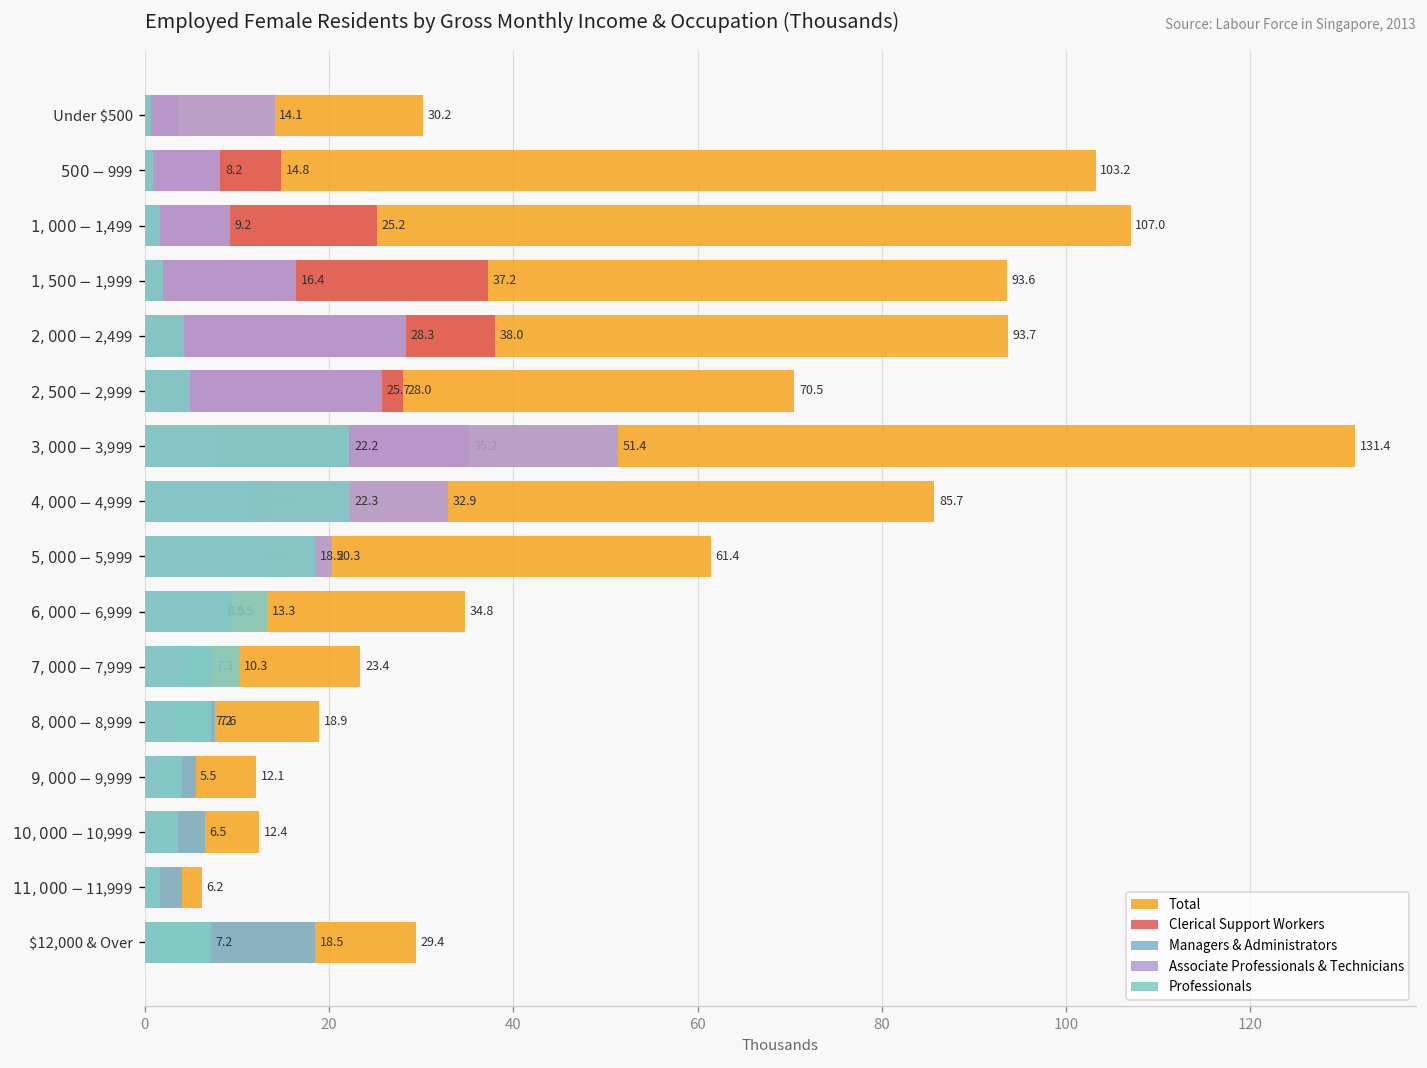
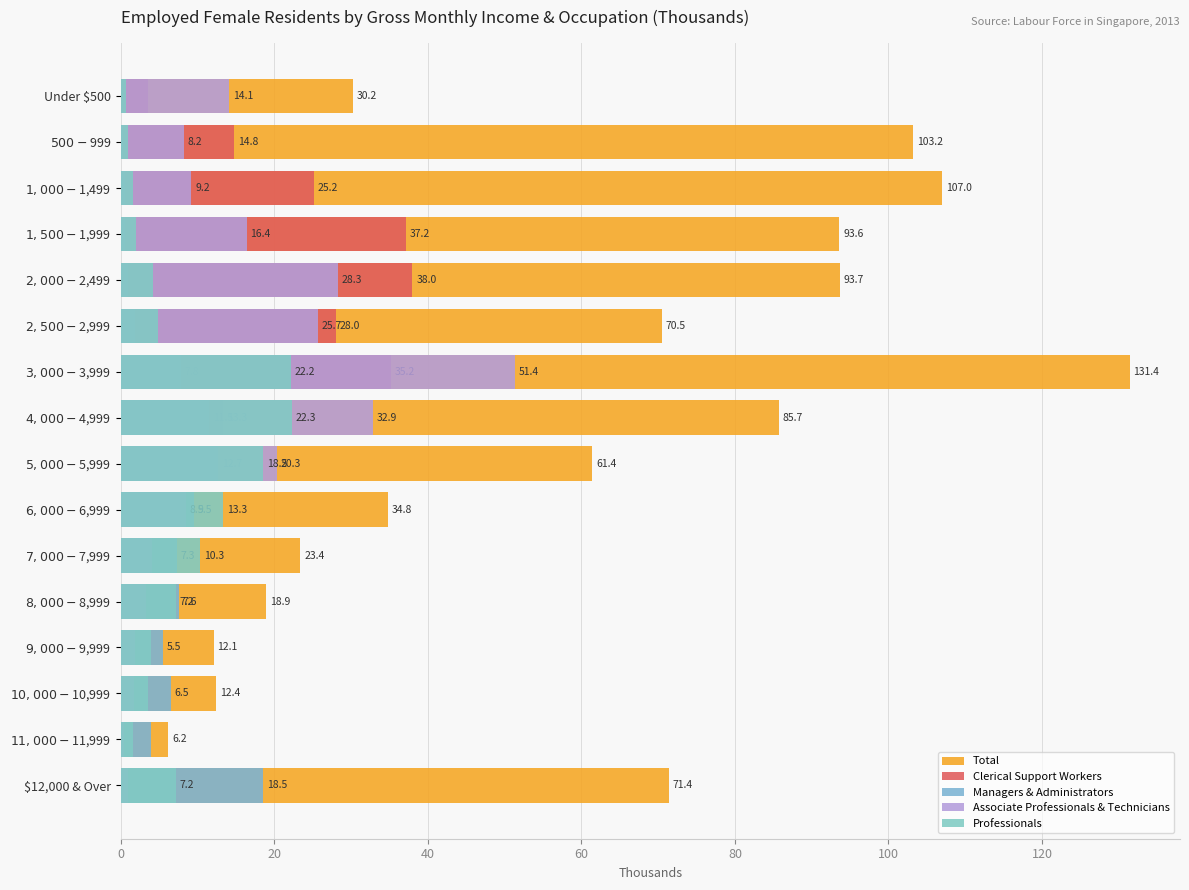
Total, $12,000 & Over: 29.4 -> 71.4
